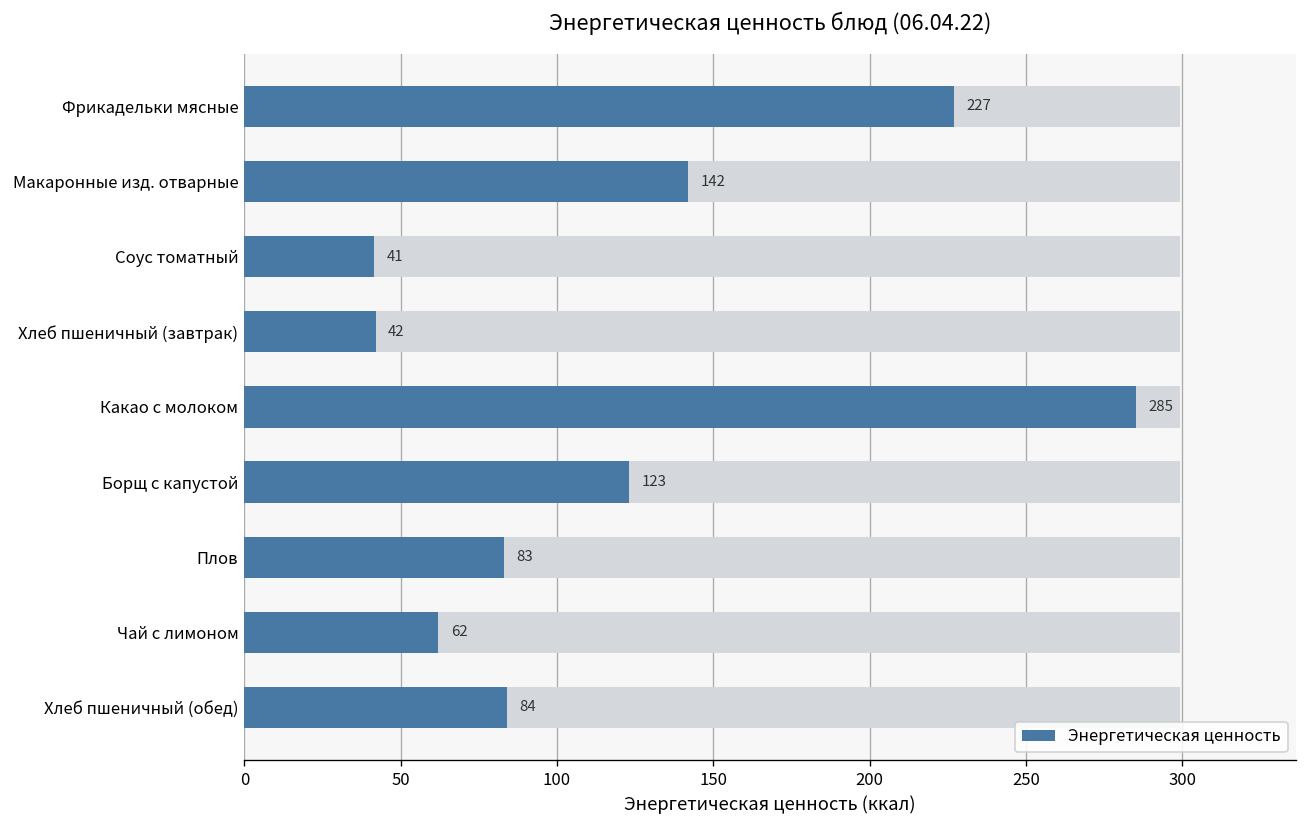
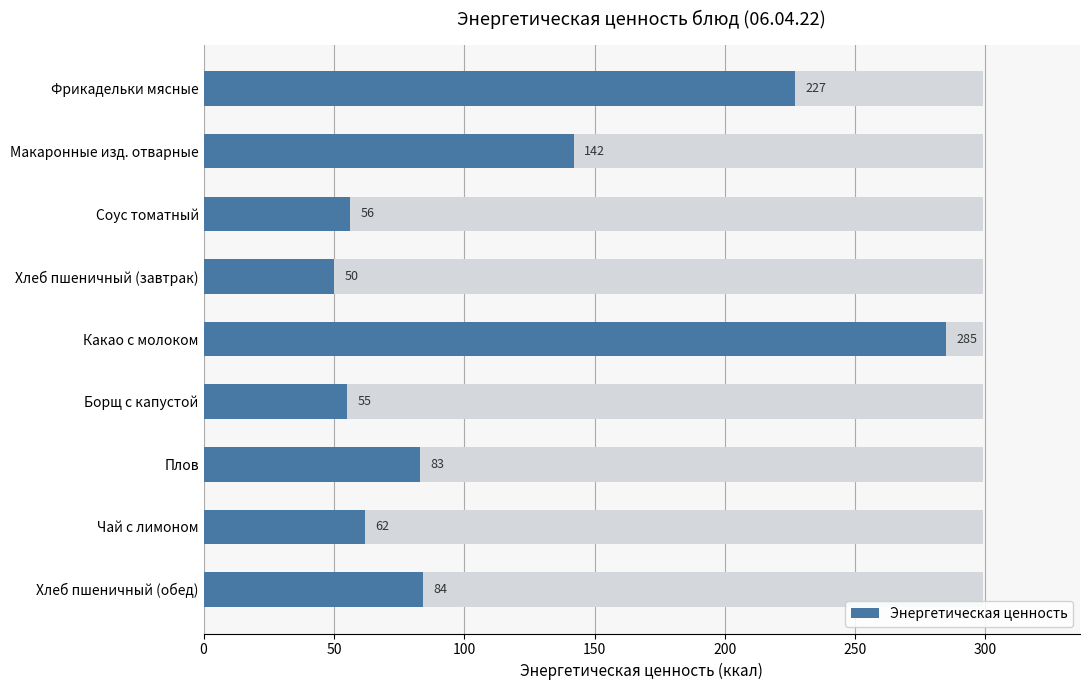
Энергетическая ценность, Соус томатный: 41 -> 56
Энергетическая ценность, Хлеб пшеничный (завтрак): 42 -> 50
Энергетическая ценность, Борщ с капустой: 123 -> 55
